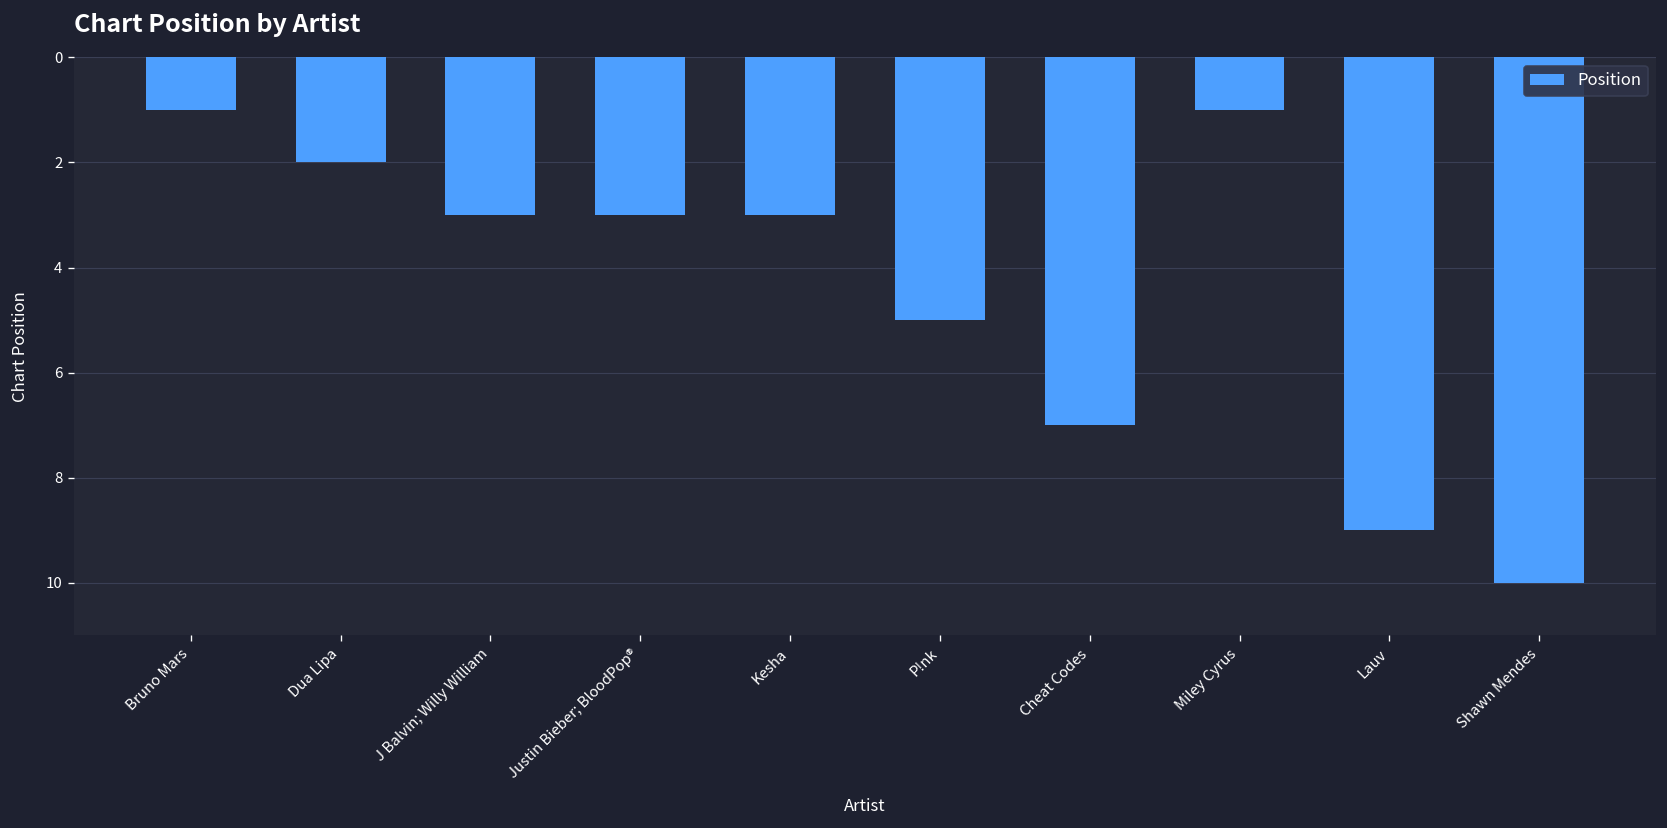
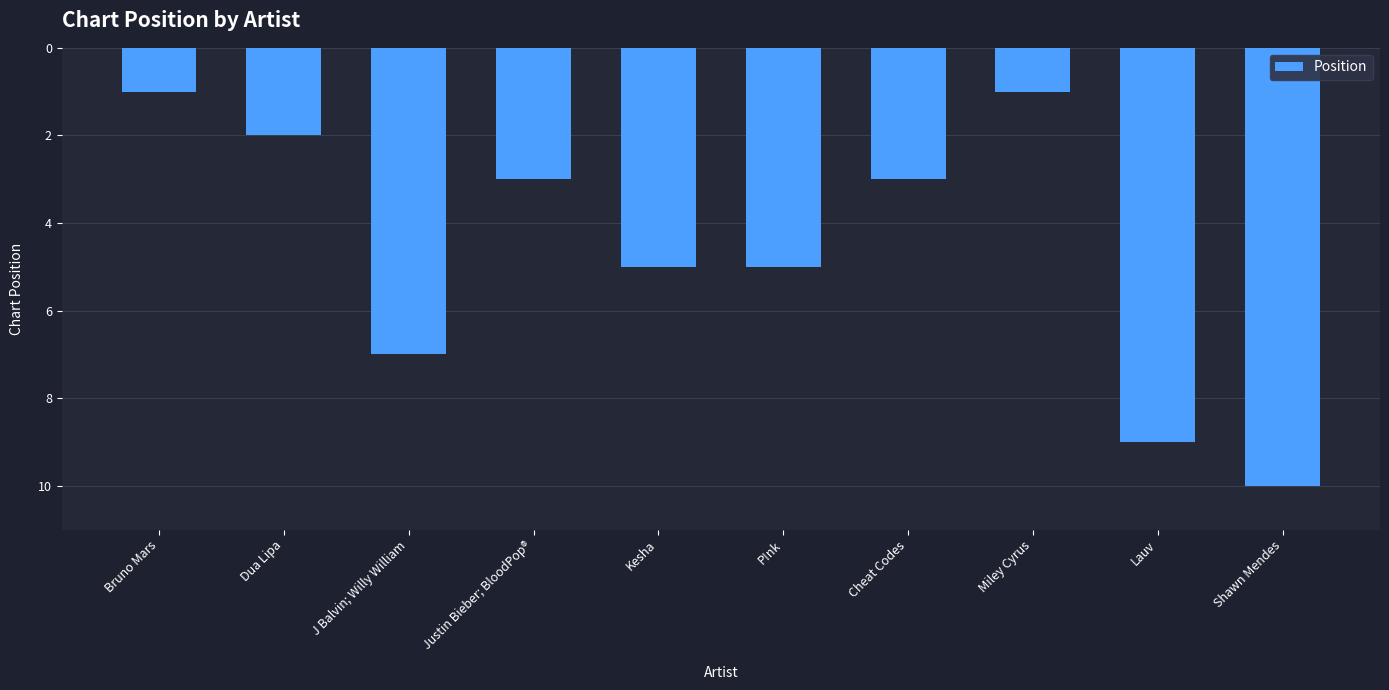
J Balvin; Willy William: 3 -> 7
Kesha: 3 -> 5
Cheat Codes: 7 -> 3
